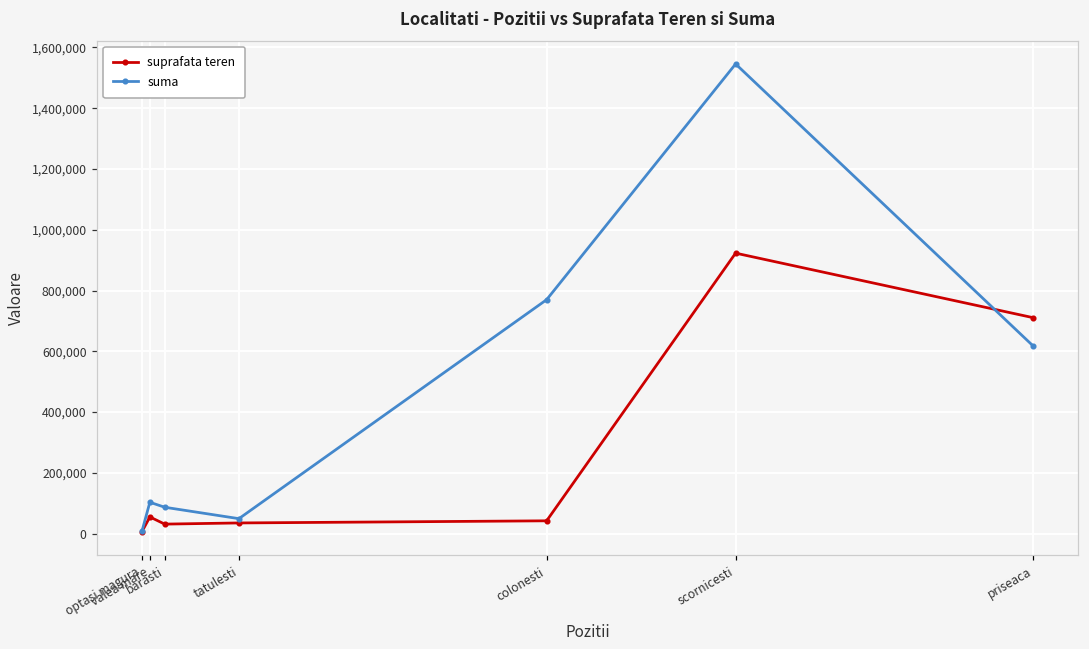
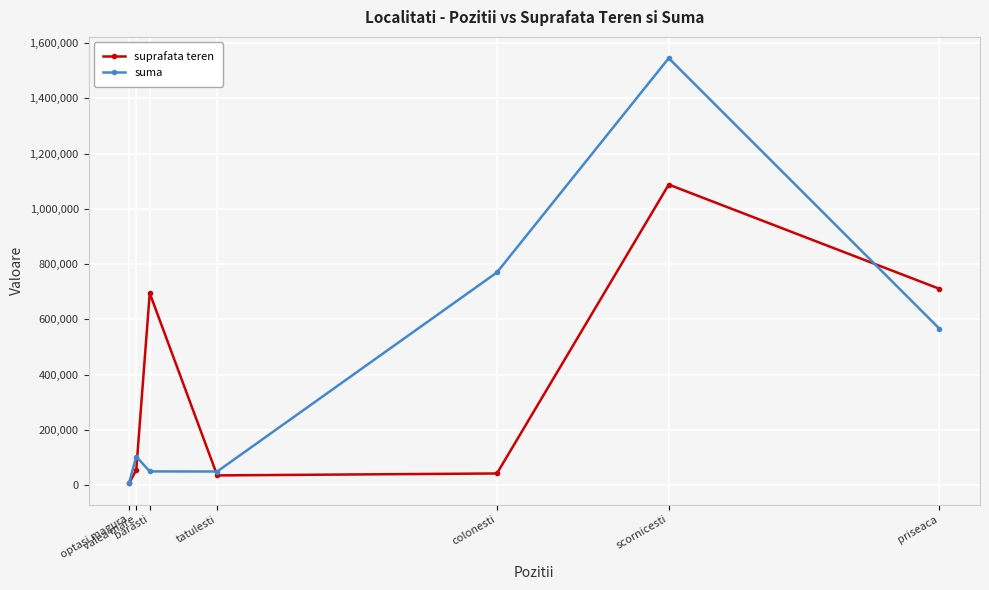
suprafata teren, barasti: 30,000 -> 690,000
suma, barasti: 90,000 -> 50,000
suprafata teren, scornicesti: 920,000 -> 1,090,000
suma, priseaca: 620,000 -> 570,000
